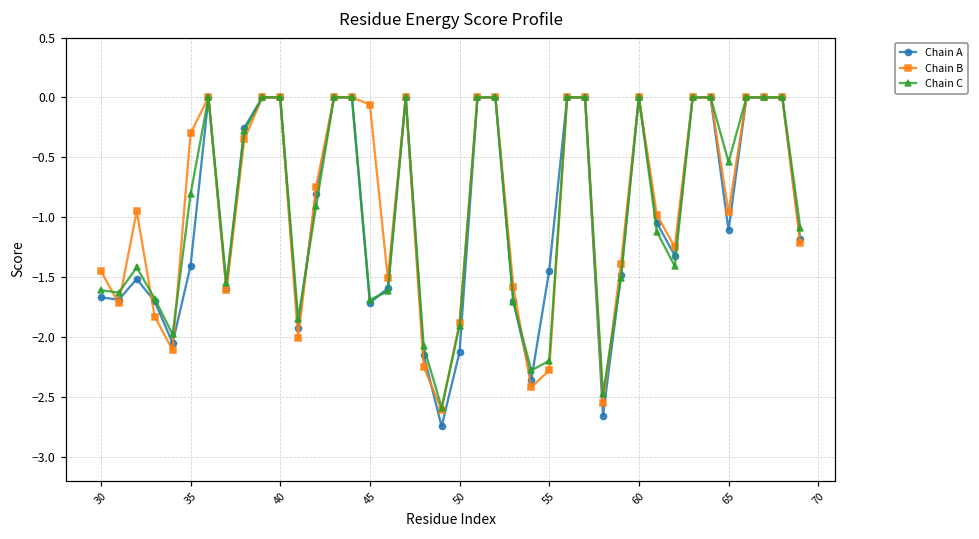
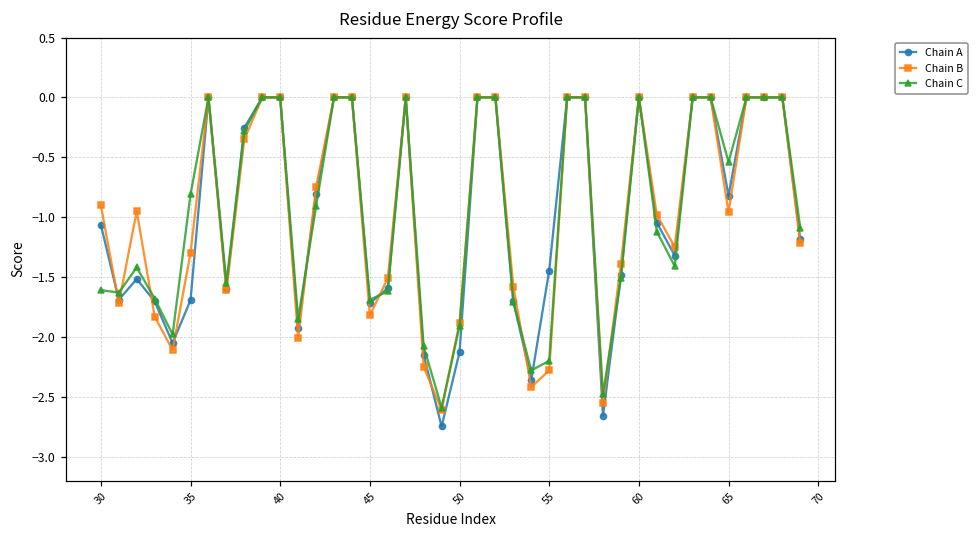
Chain A, 30: -1.67 -> -1.06
Chain B, 30: -1.45 -> -0.90
Chain A, 35: -1.41 -> -1.69
Chain B, 35: -0.3 -> -1.3
Chain B, 45: -0.06 -> -1.82
Chain A, 65: -1.11 -> -0.82
